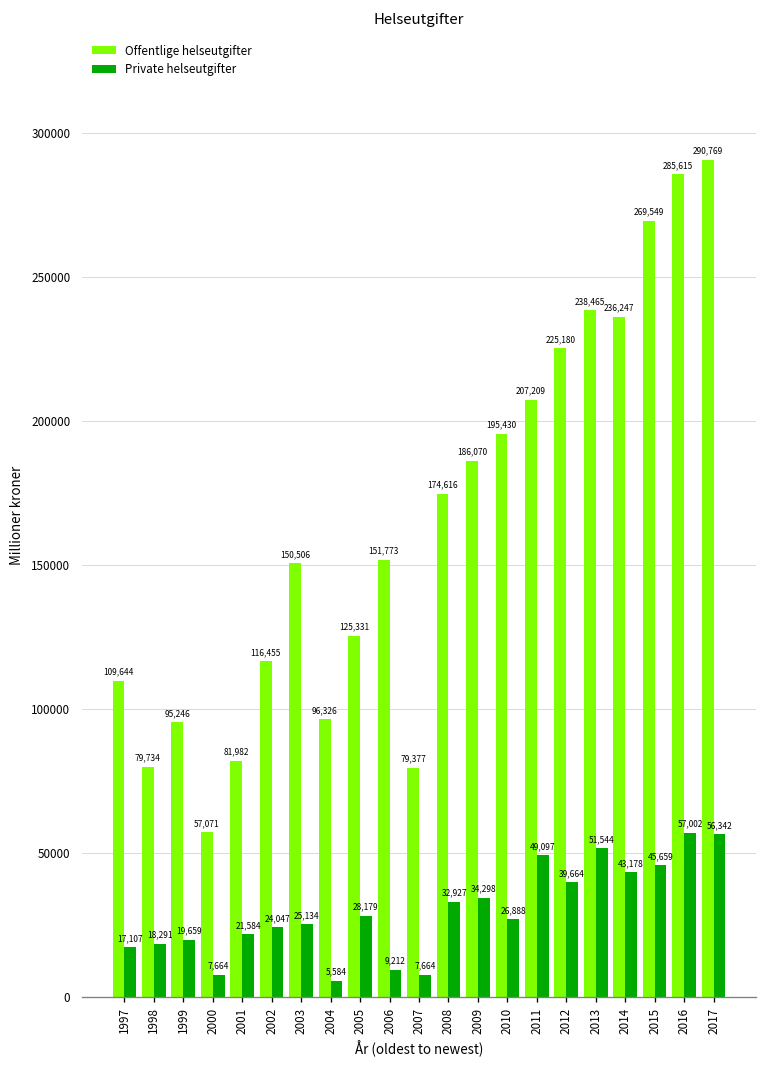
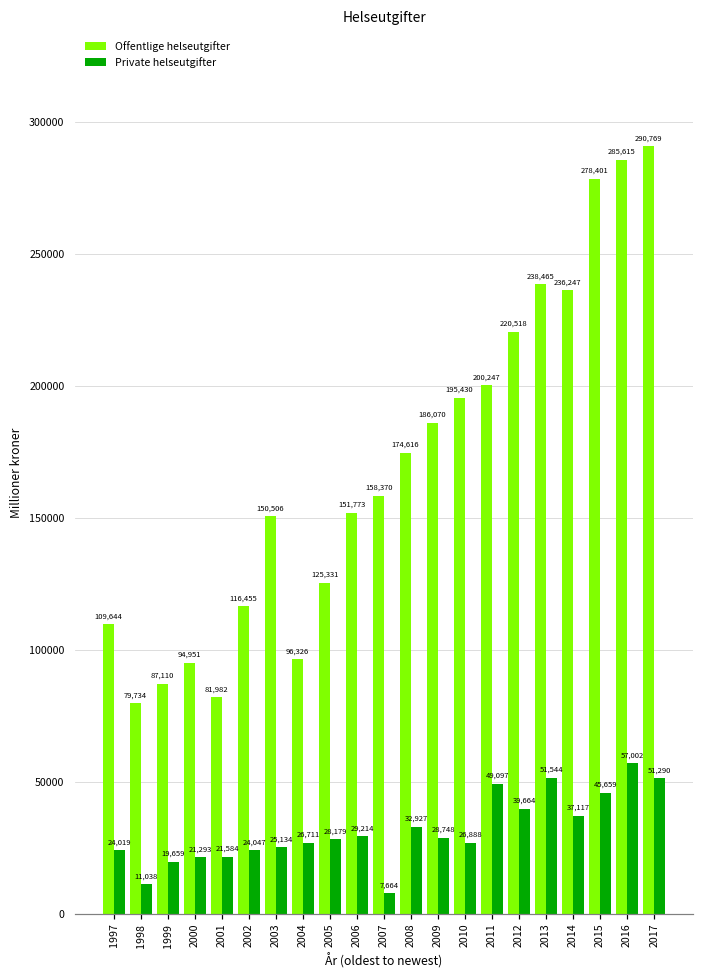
Private helseutgifter, 1997: 17,107 -> 24,019
Private helseutgifter, 1998: 18,291 -> 11,038
Offentlige helseutgifter, 1999: 95,246 -> 87,110
Offentlige helseutgifter, 2000: 57,071 -> 94,951
Private helseutgifter, 2000: 7,664 -> 21,293
Private helseutgifter, 2004: 5,584 -> 26,711
Private helseutgifter, 2006: 9,212 -> 29,214
Offentlige helseutgifter, 2007: 79,377 -> 158,370
Private helseutgifter, 2009: 34,298 -> 28,748
Offentlige helseutgifter, 2011: 207,209 -> 200,247
Offentlige helseutgifter, 2012: 225,180 -> 220,518
Private helseutgifter, 2014: 43,178 -> 37,117
Offentlige helseutgifter, 2015: 269,549 -> 278,401
Private helseutgifter, 2017: 56,342 -> 51,290
